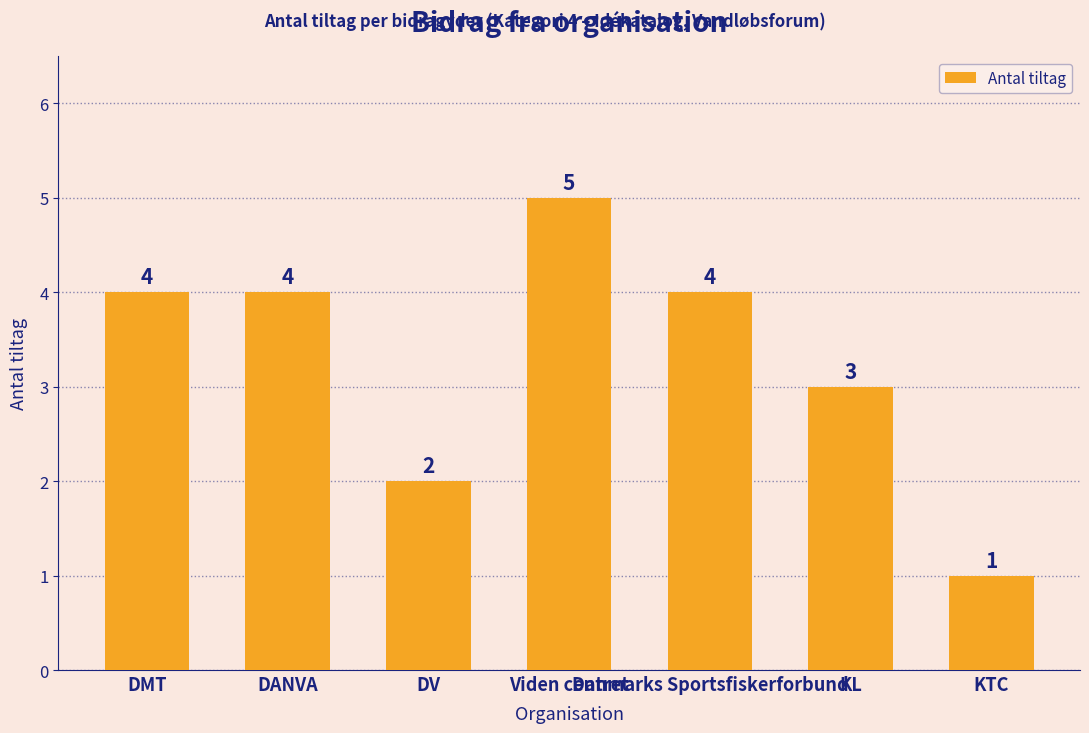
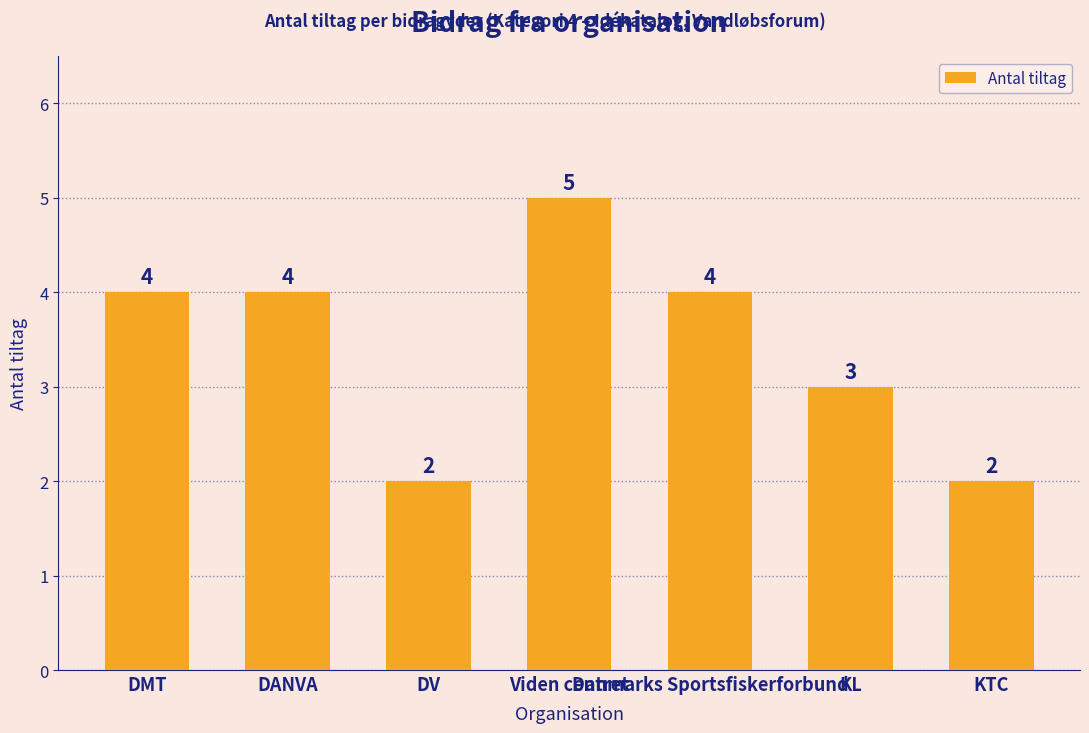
KTC: 1 -> 2
